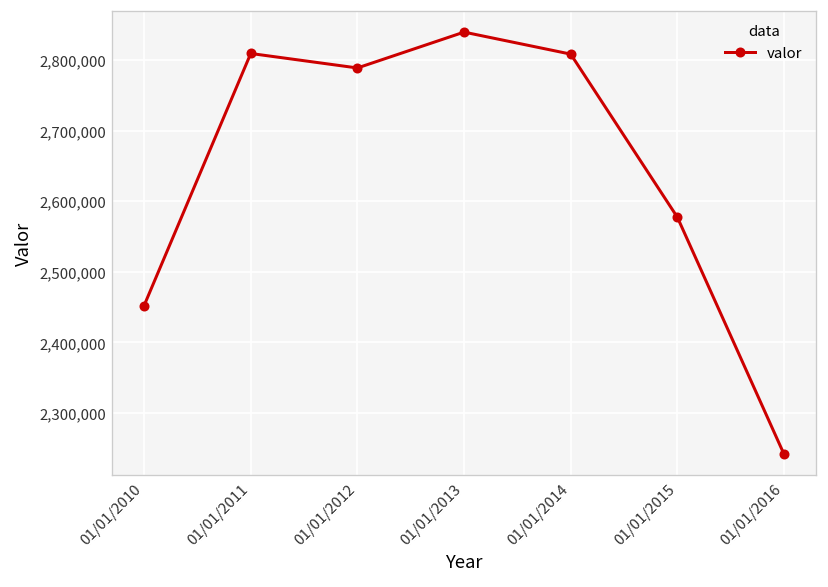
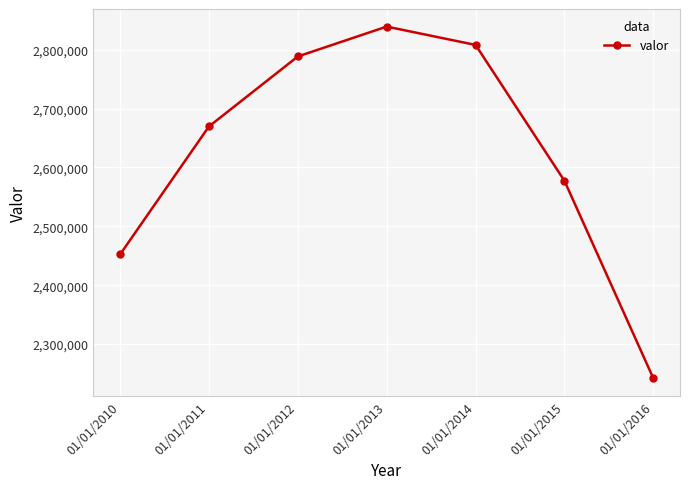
01/01/2011: 2,810,000 -> 2,670,000
